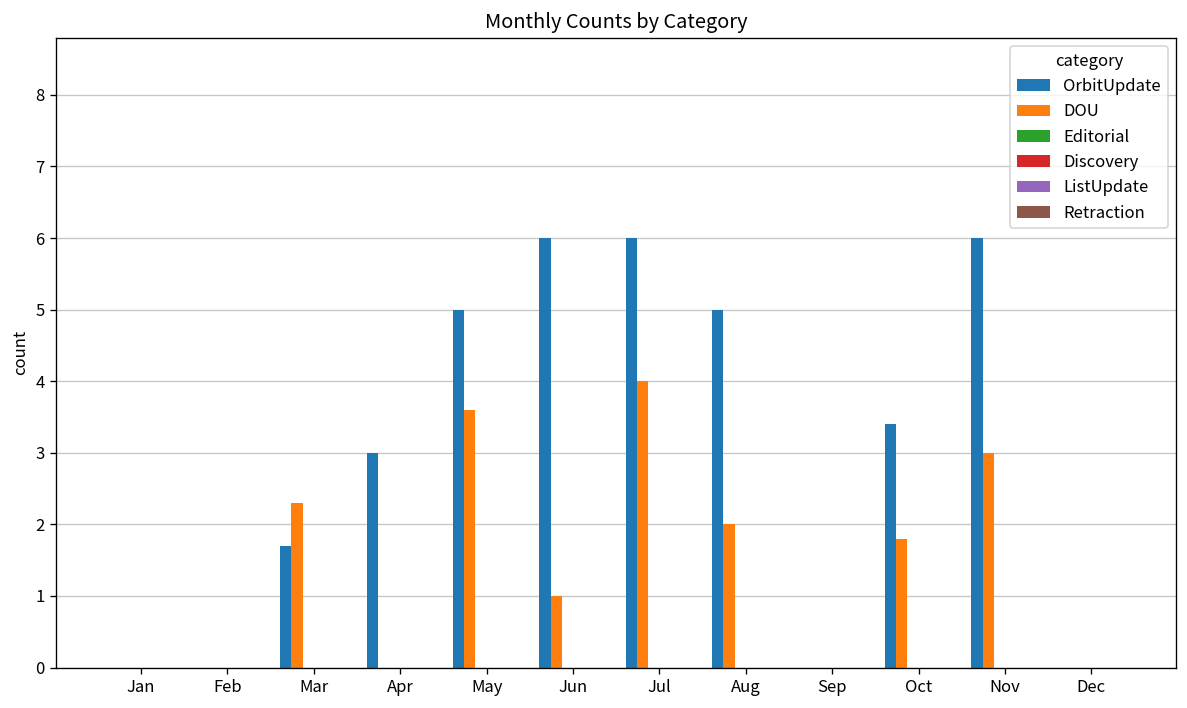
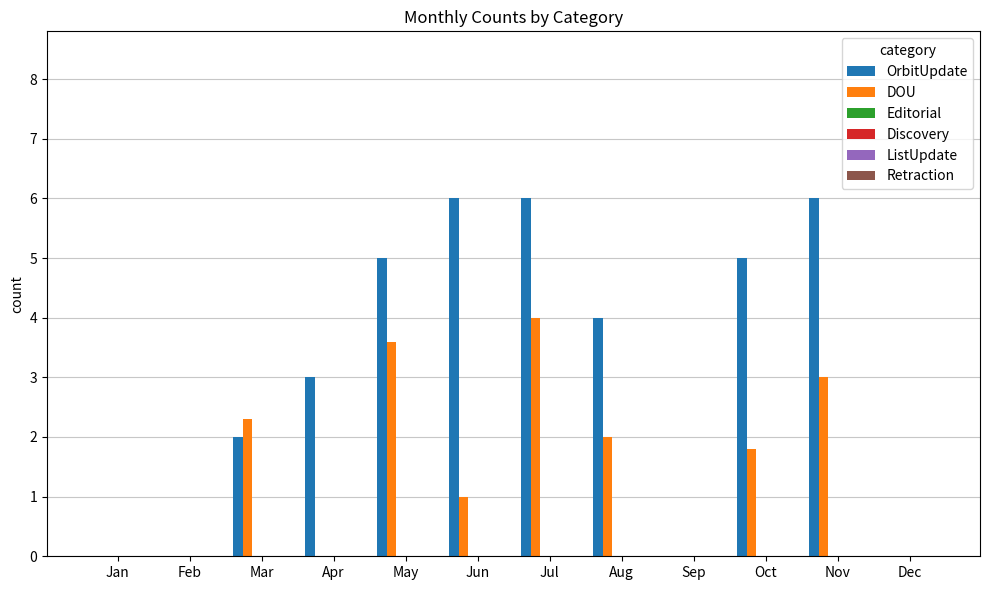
OrbitUpdate, Mar: 1.7 -> 2.0
OrbitUpdate, Aug: 5 -> 4
OrbitUpdate, Oct: 3.4 -> 5.0
